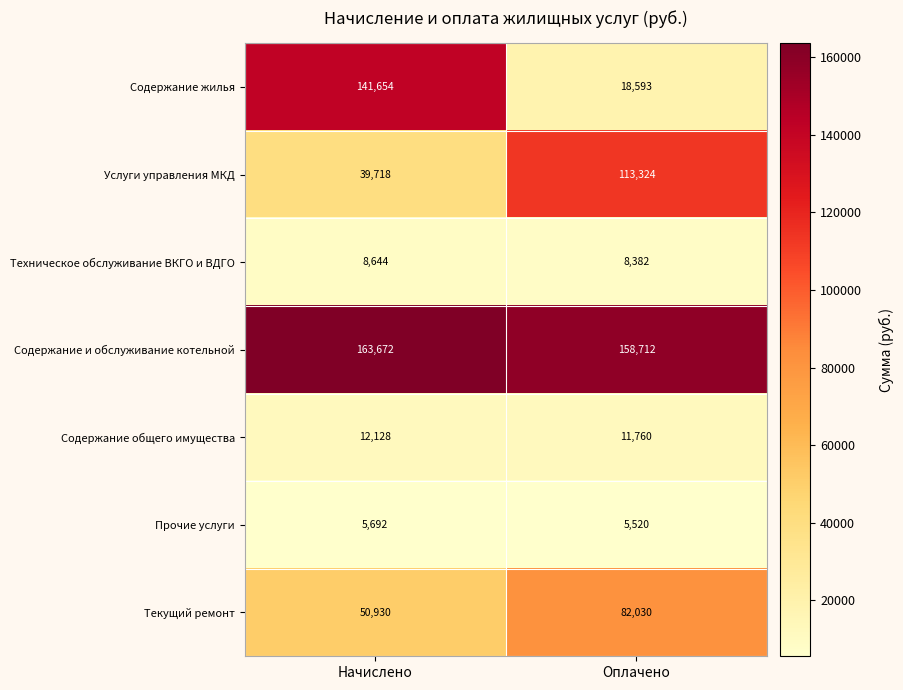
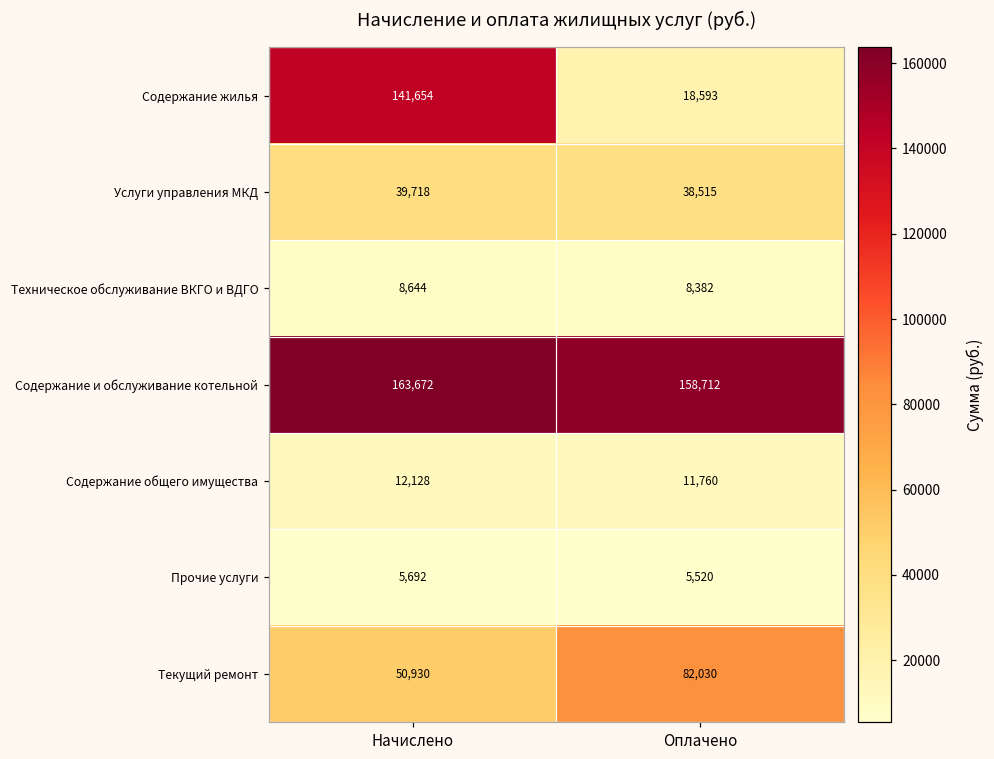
Услуги управления МКД, Оплачено: 113,324 -> 38,515
